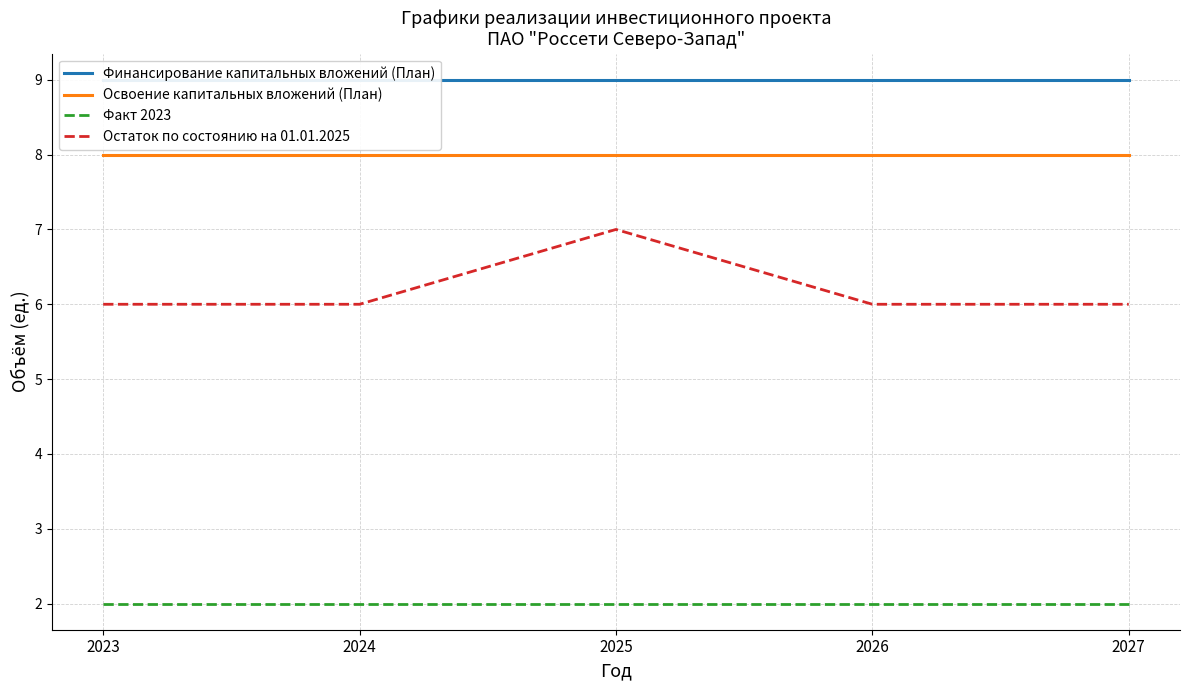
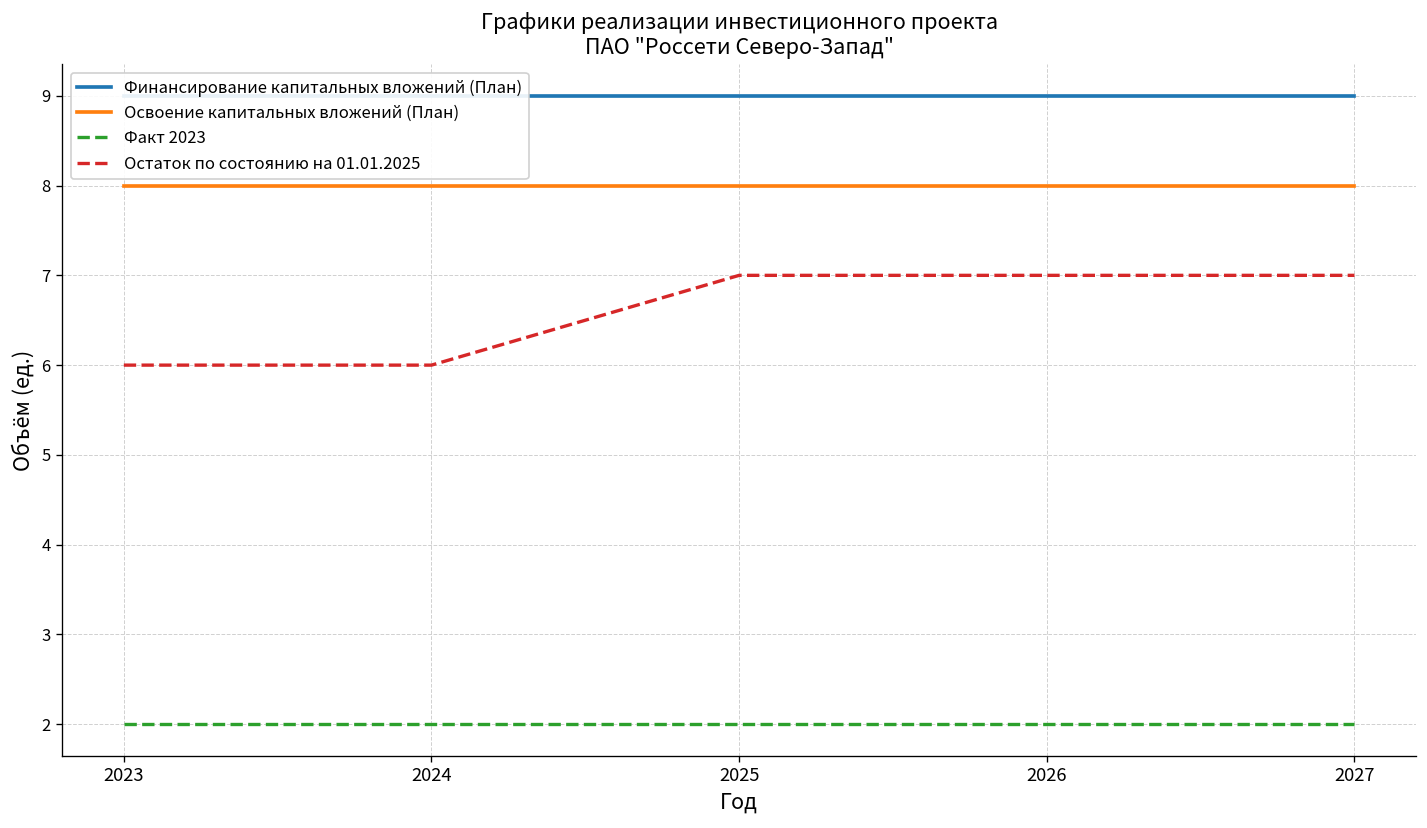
Остаток по состоянию на 01.01.2025, 2026: 6 -> 7
Остаток по состоянию на 01.01.2025, 2027: 6 -> 7
